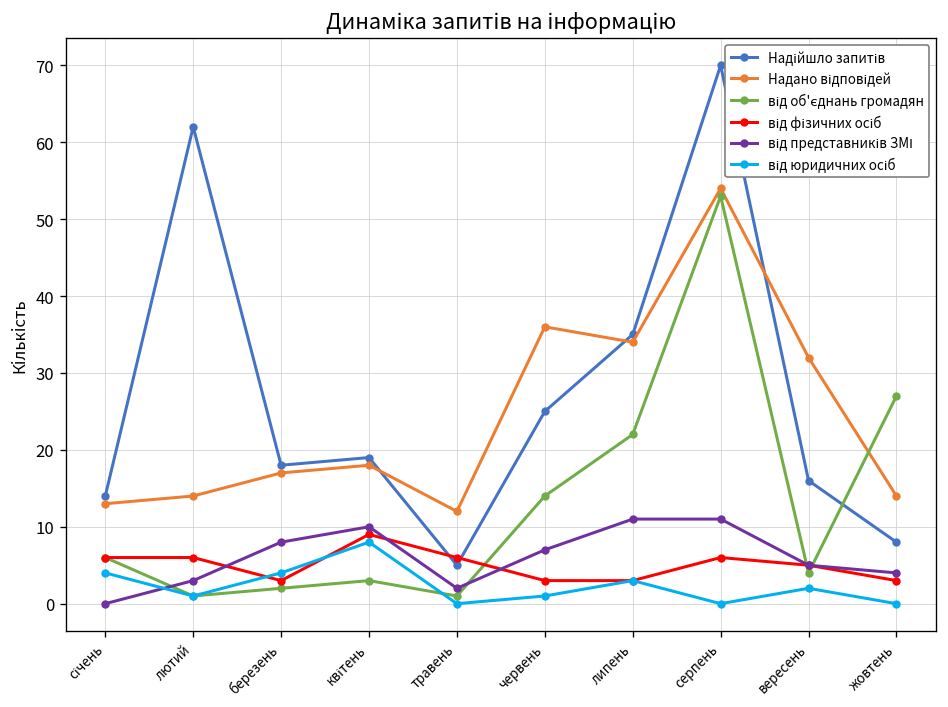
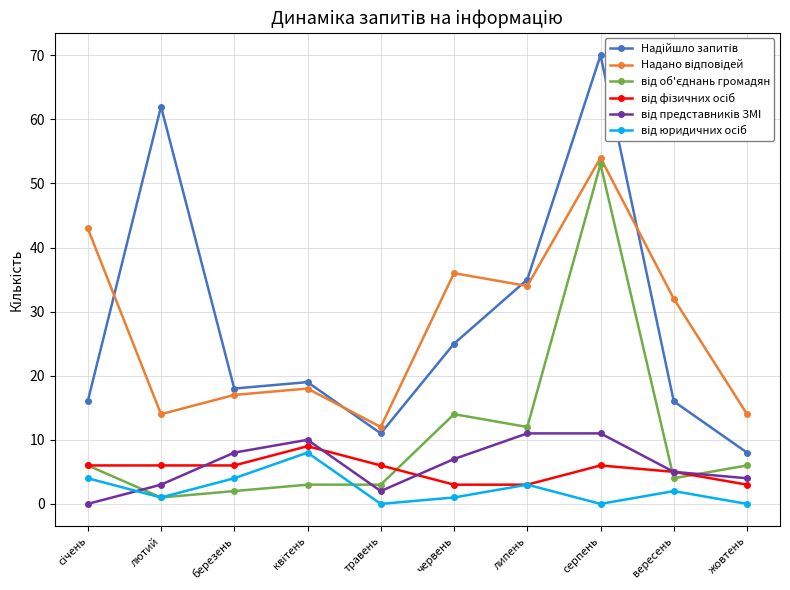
Надійшло запитів, січень: 14 -> 16
Надано відповідей, січень: 13 -> 43
від фізичних осіб, березень: 3 -> 6
Надійшло запитів, травень: 5 -> 11
від об'єднань громадян, травень: 1 -> 3
від об'єднань громадян, липень: 22 -> 12
від об'єднань громадян, жовтень: 27 -> 6
